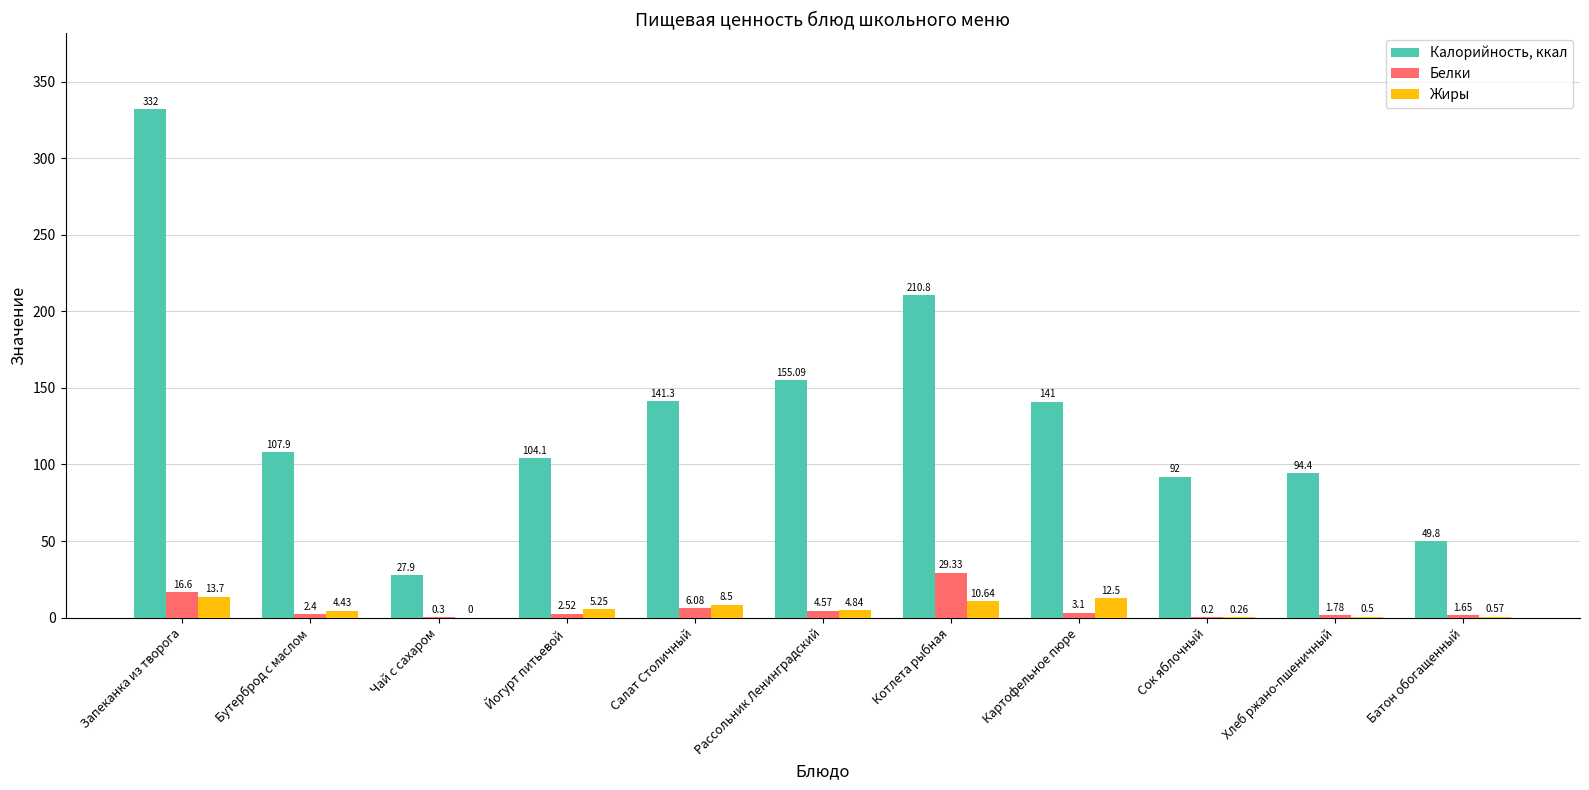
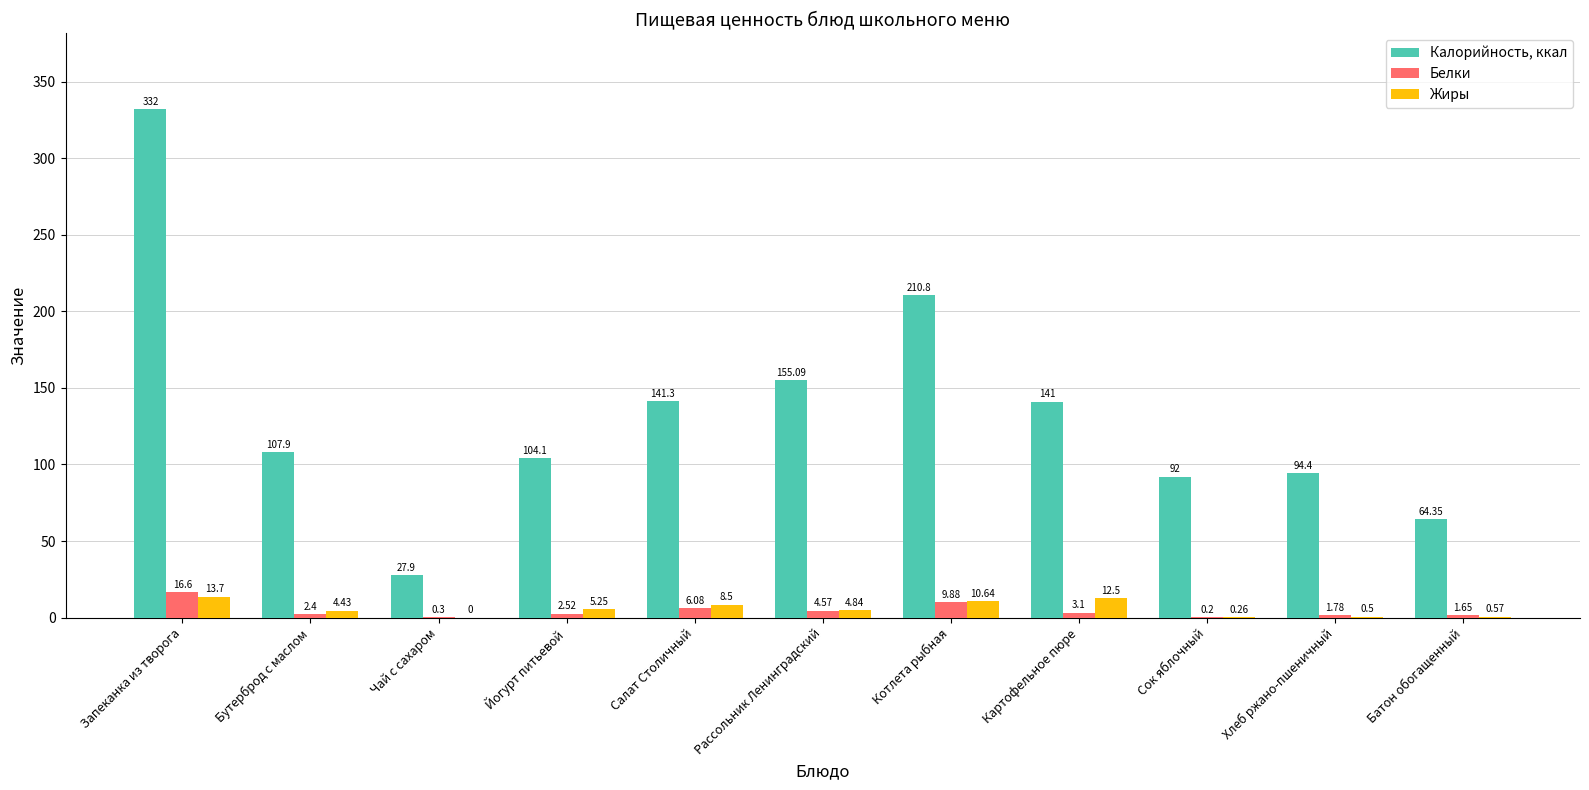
Белки, Котлета рыбная: 29.33 -> 9.88
Калорийность, ккал, Батон обогащенный: 49.8 -> 64.35
